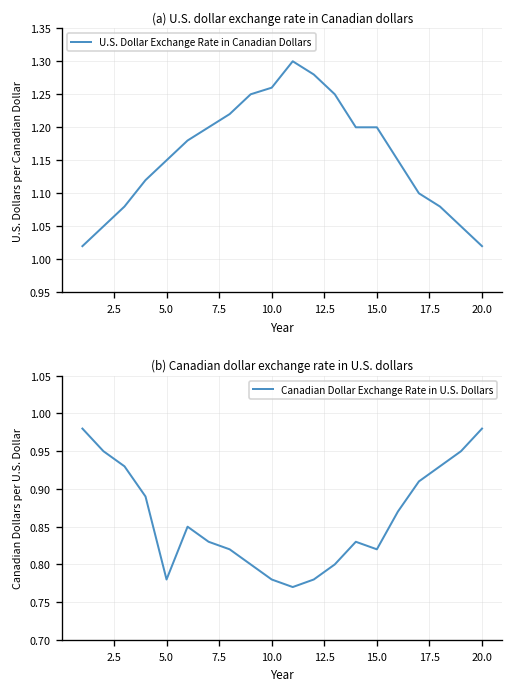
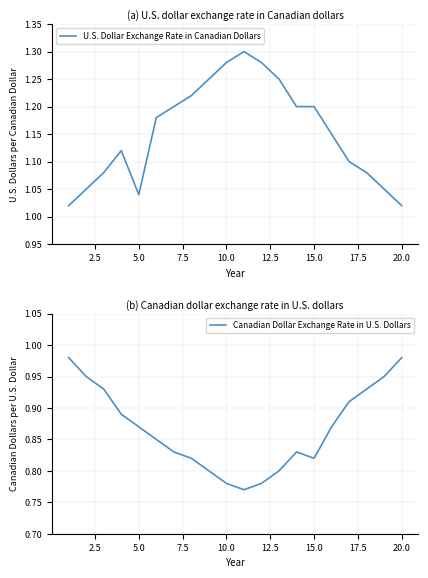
(a) U.S. dollar exchange rate in Canadian dollars, 5.0: 1.15 -> 1.04
(a) U.S. dollar exchange rate in Canadian dollars, 10.0: 1.26 -> 1.28
(b) Canadian dollar exchange rate in U.S. dollars, 5.0: 0.78 -> 0.87
